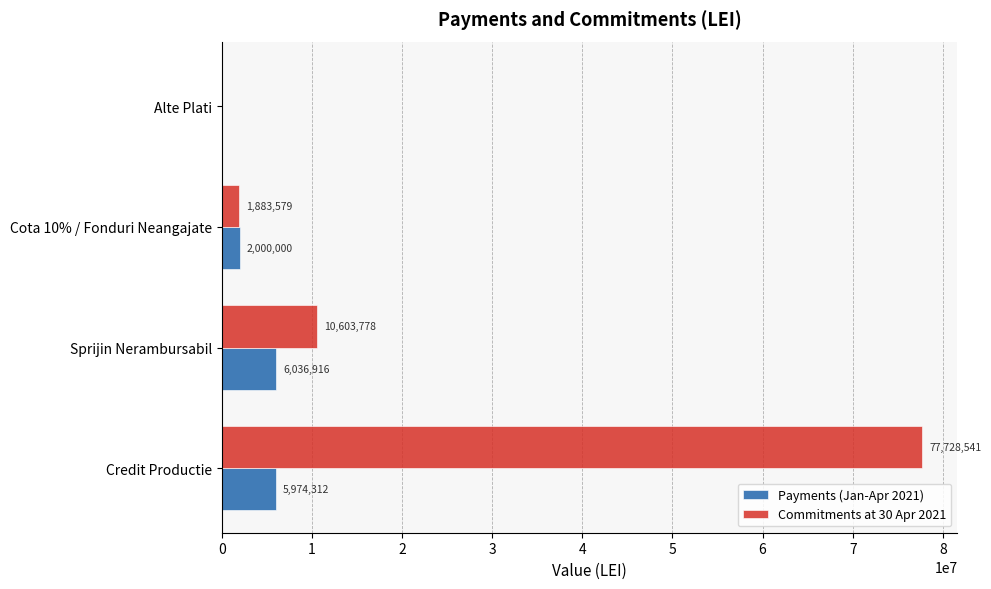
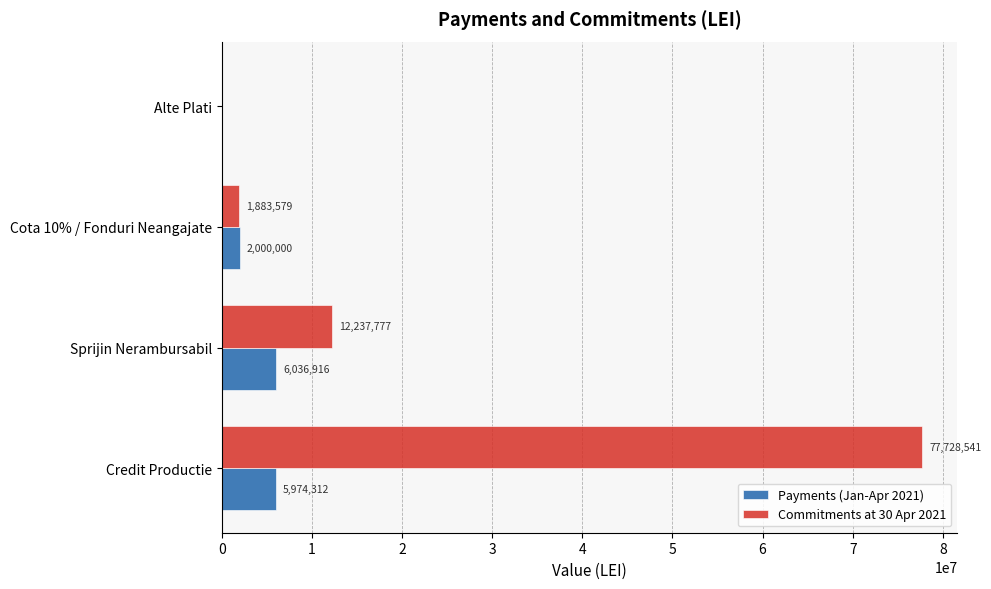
Commitments at 30 Apr 2021, Sprijin Nerambursabil: 10,603,778 -> 12,237,777
